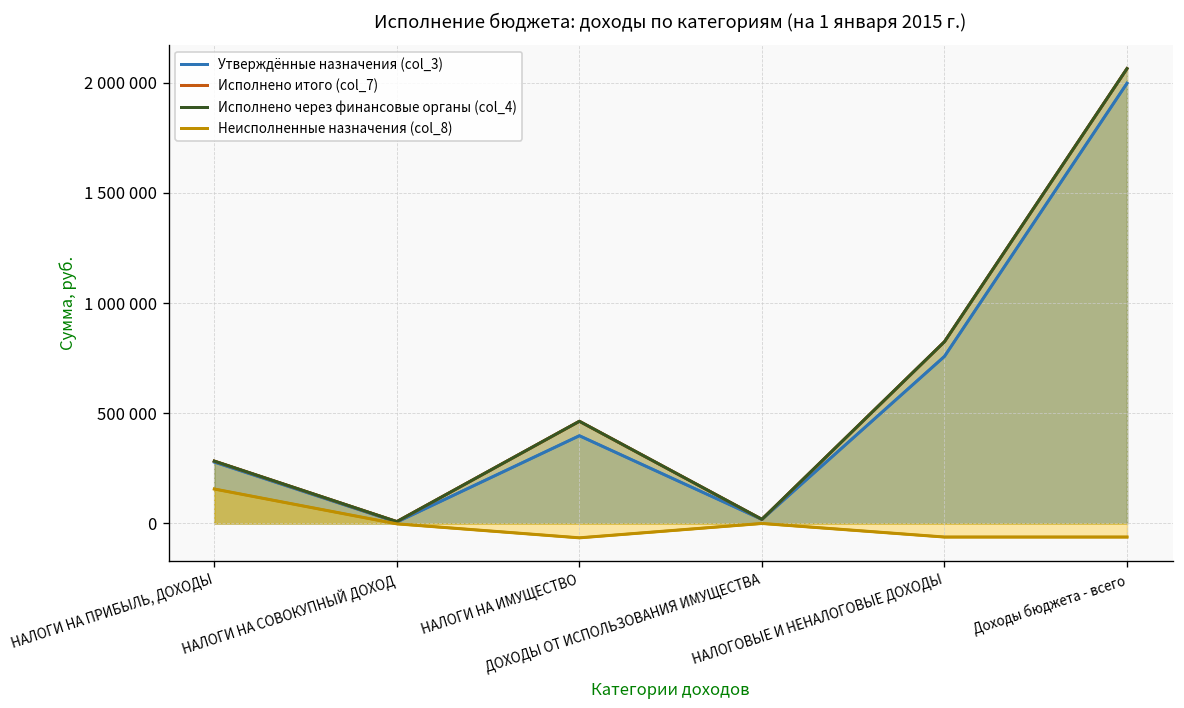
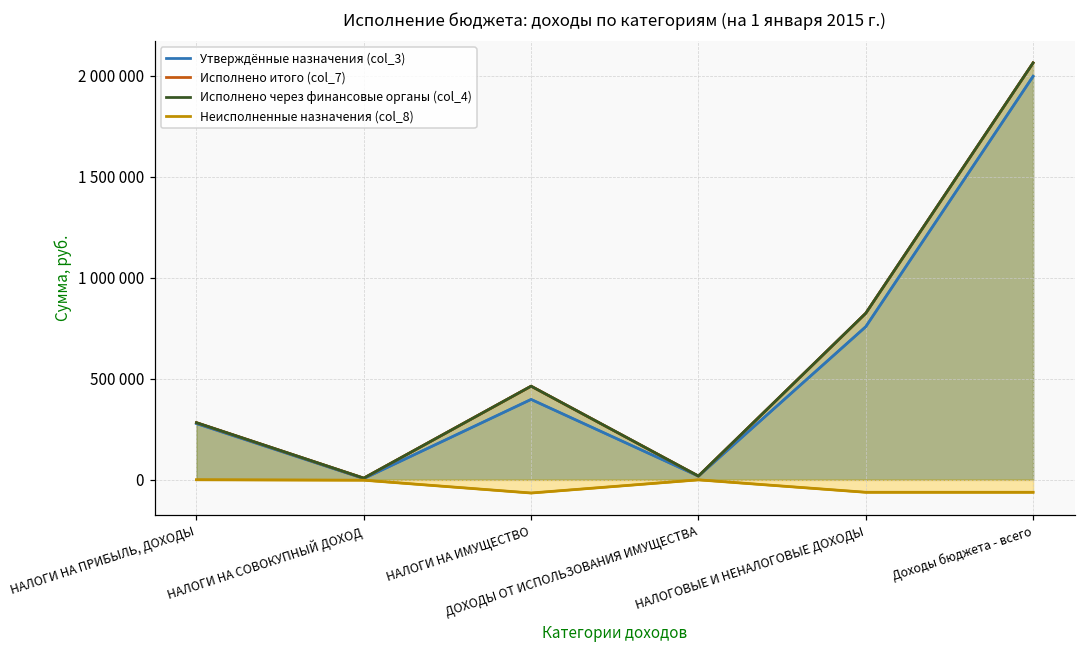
Неисполненные назначения (col_8), НАЛОГИ НА ПРИБЫЛЬ, ДОХОДЫ: 160000 -> 0
